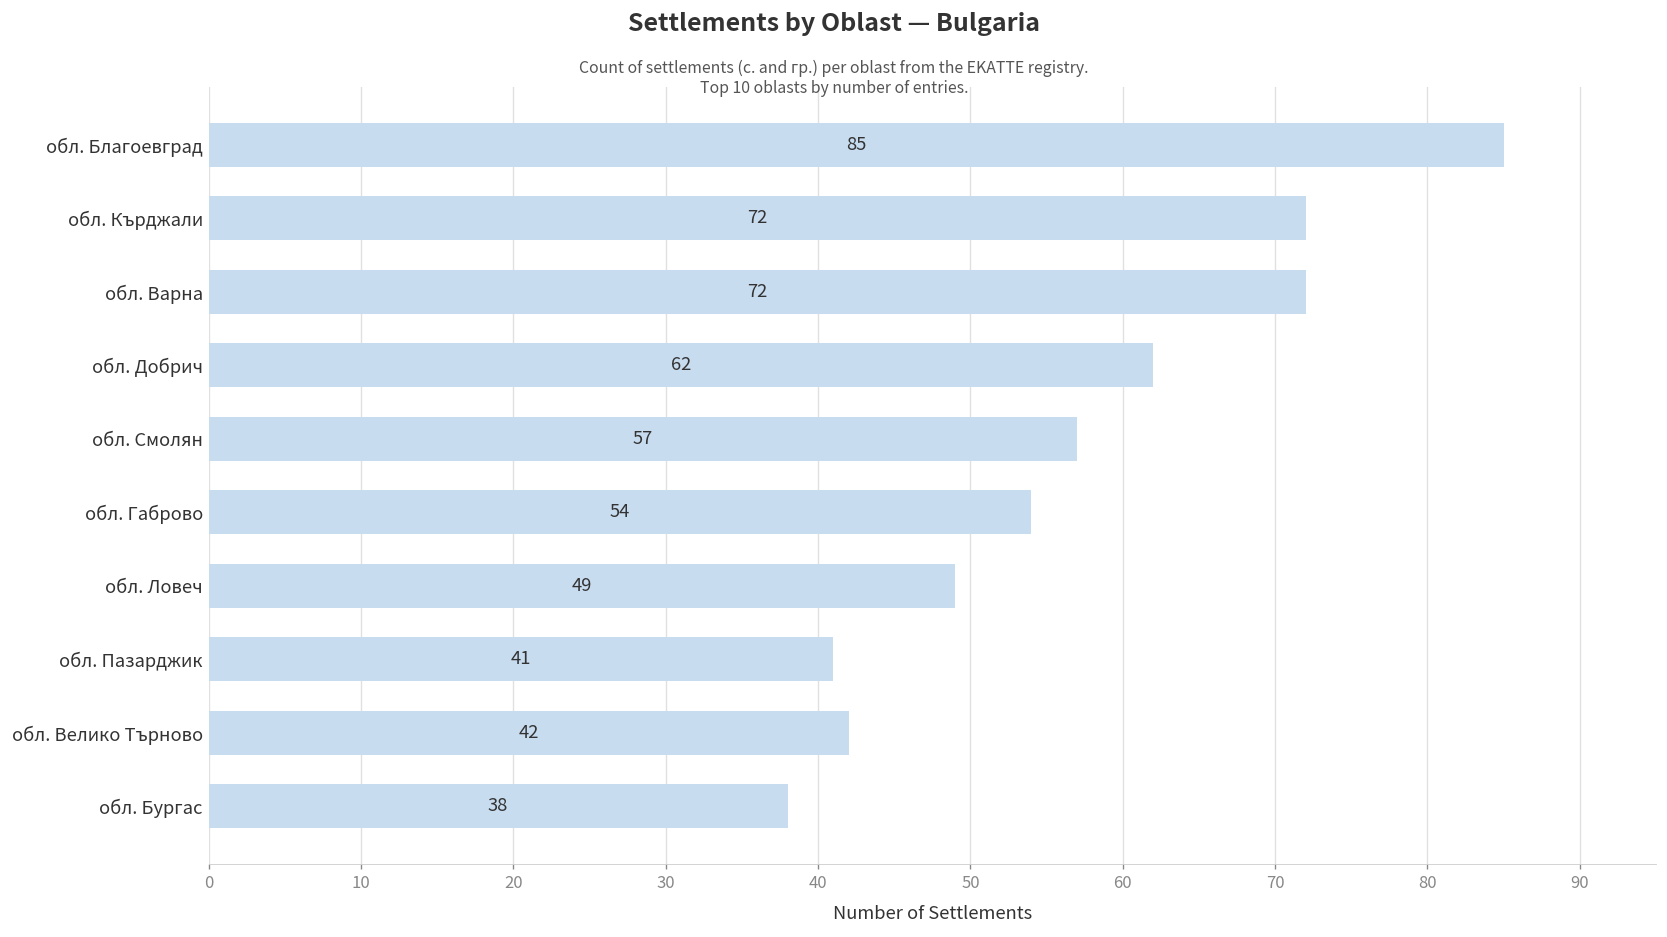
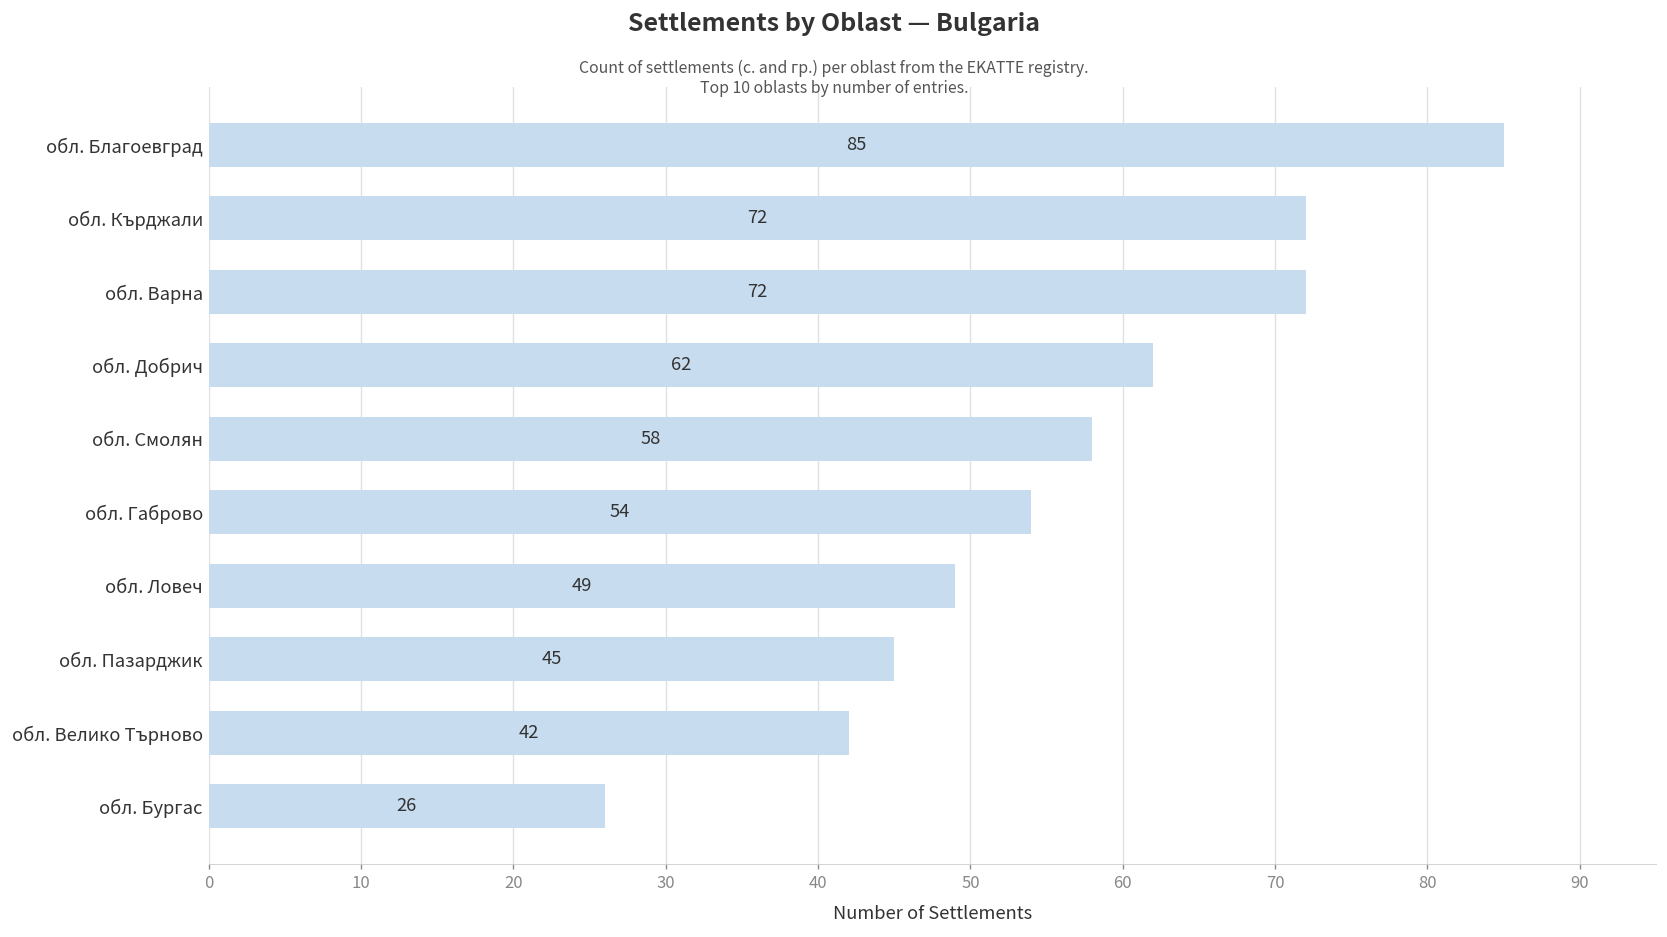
обл. Смолян: 57 -> 58
обл. Пазарджик: 41 -> 45
обл. Бургас: 38 -> 26
